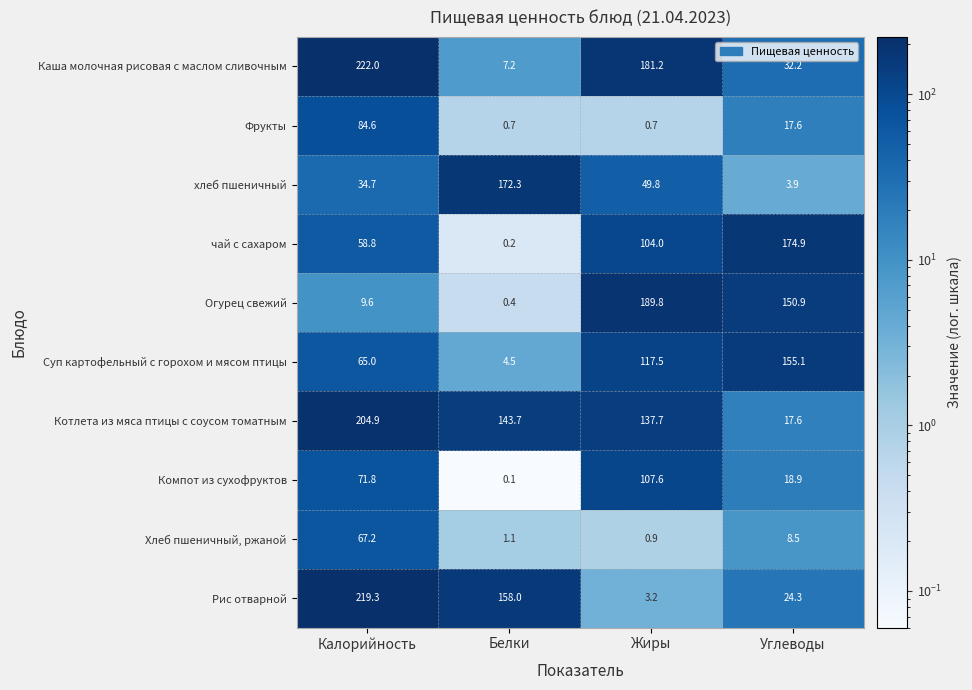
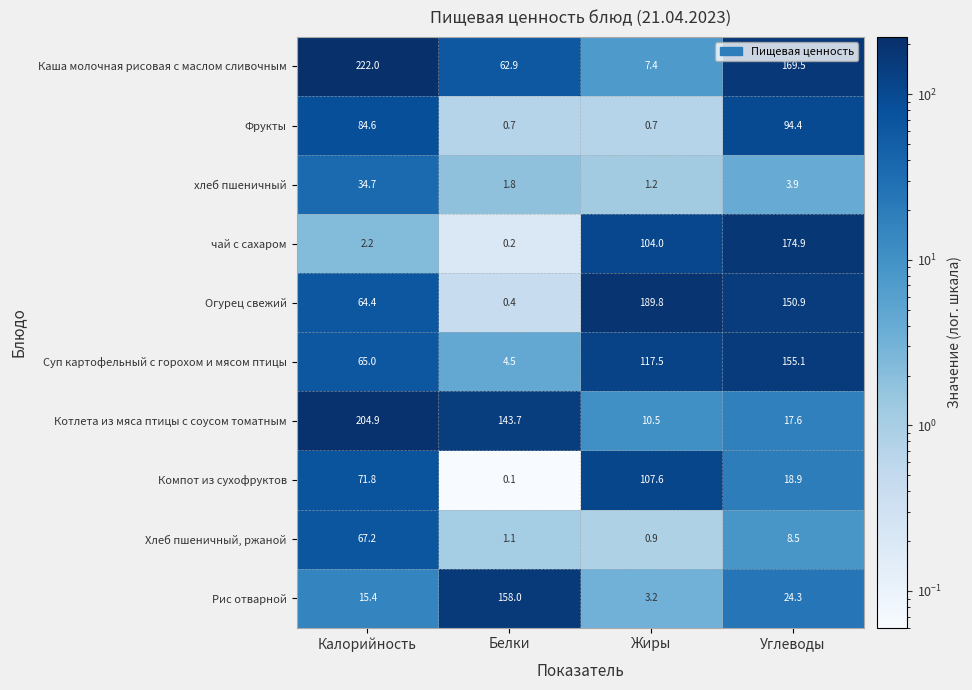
Каша молочная рисовая с маслом сливочным, Белки: 7.2 -> 62.9
Каша молочная рисовая с маслом сливочным, Жиры: 181.2 -> 7.4
Каша молочная рисовая с маслом сливочным, Углеводы: 32.2 -> 169.5
Фрукты, Углеводы: 17.6 -> 94.4
хлеб пшеничный, Белки: 172.3 -> 1.8
хлеб пшеничный, Жиры: 49.8 -> 1.2
чай с сахаром, Калорийность: 58.8 -> 2.2
Огурец свежий, Калорийность: 9.6 -> 64.4
Котлета из мяса птицы с соусом томатным, Жиры: 137.7 -> 10.5
Рис отварной, Калорийность: 219.3 -> 15.4
